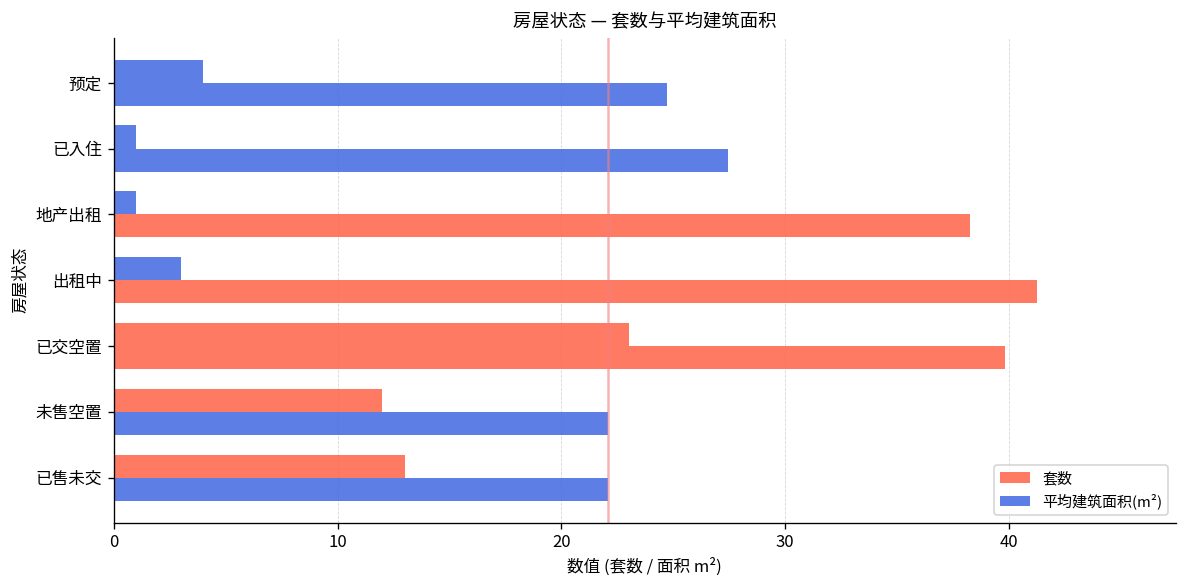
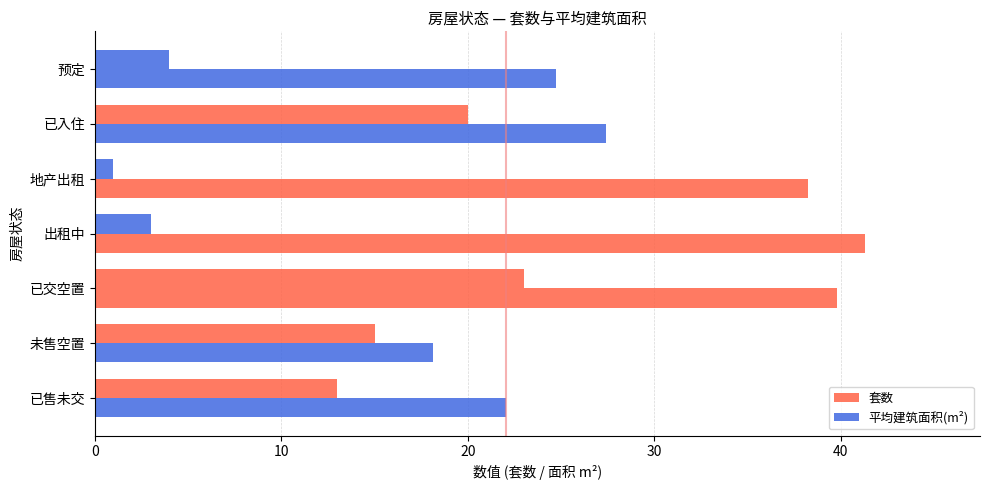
套数, 已入住: 1 -> 20
套数, 未售空置: 12 -> 15
平均建筑面积(m²), 未售空置: 22.1 -> 18.1
